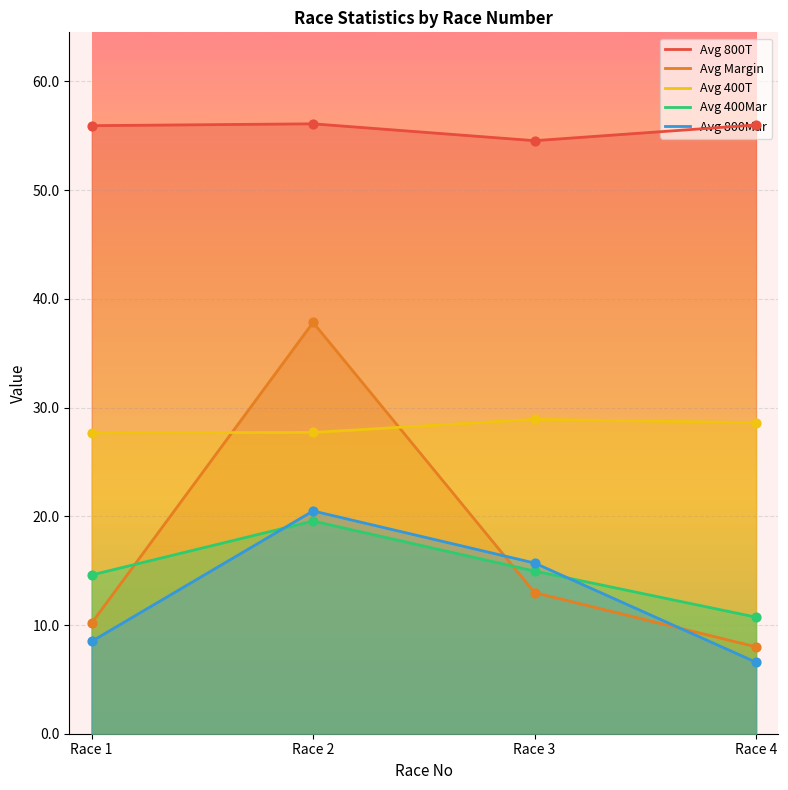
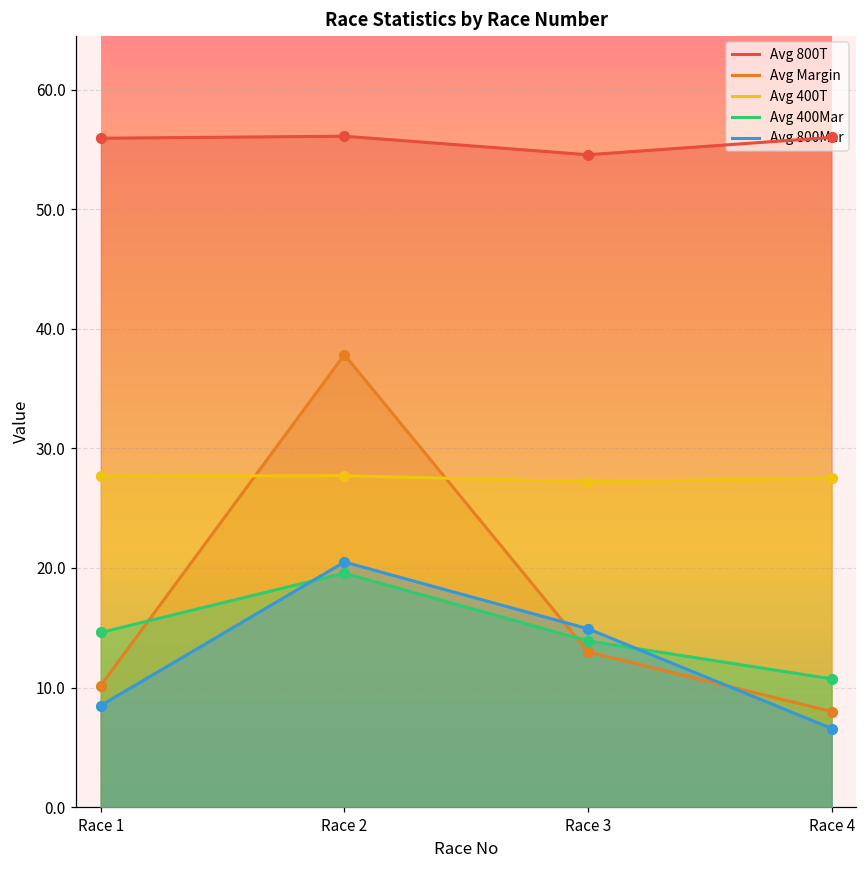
Avg 400T, Race 3: 28.9 -> 27.2
Avg 400Mar, Race 3: 15.0 -> 13.9
Avg 800Mar, Race 3: 15.7 -> 14.9
Avg 400T, Race 4: 28.6 -> 27.5
